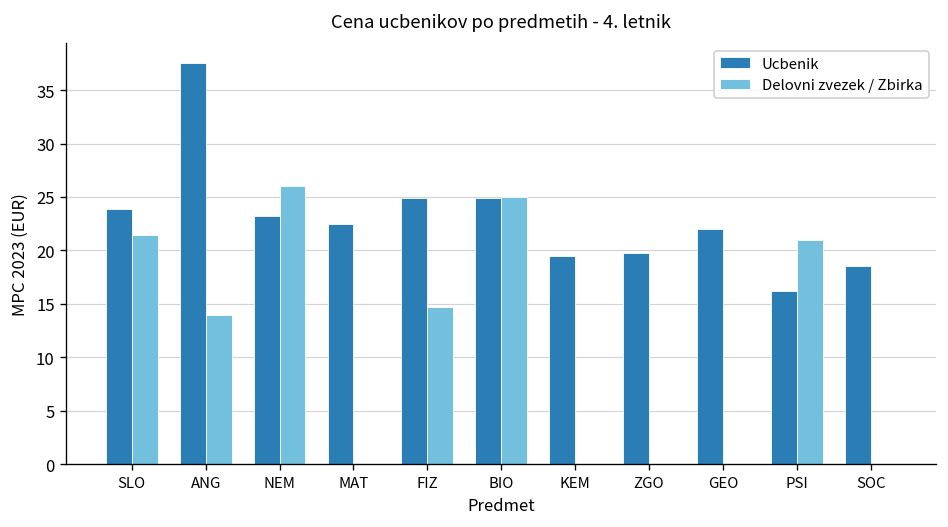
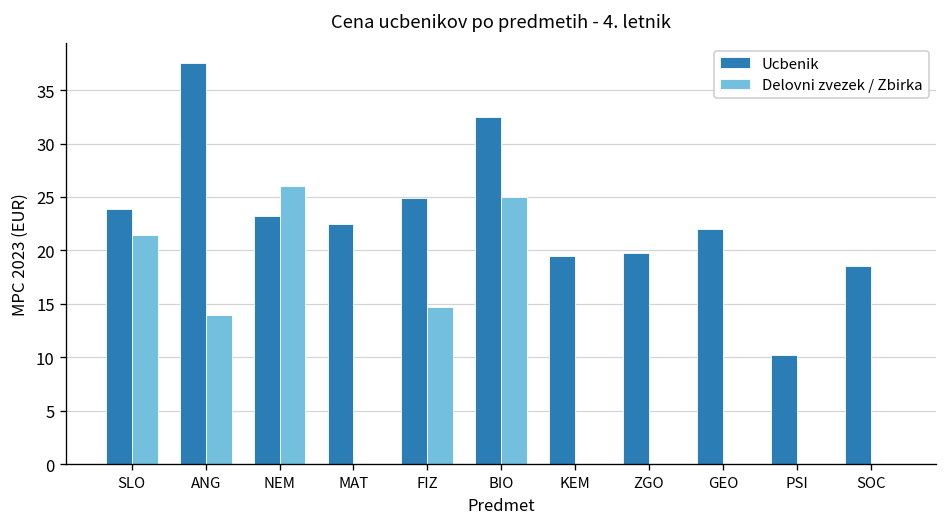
Ucbenik, BIO: 25 -> 33
Ucbenik, PSI: 16 -> 10
Delovni zvezek / Zbirka, PSI: 21 -> 0
